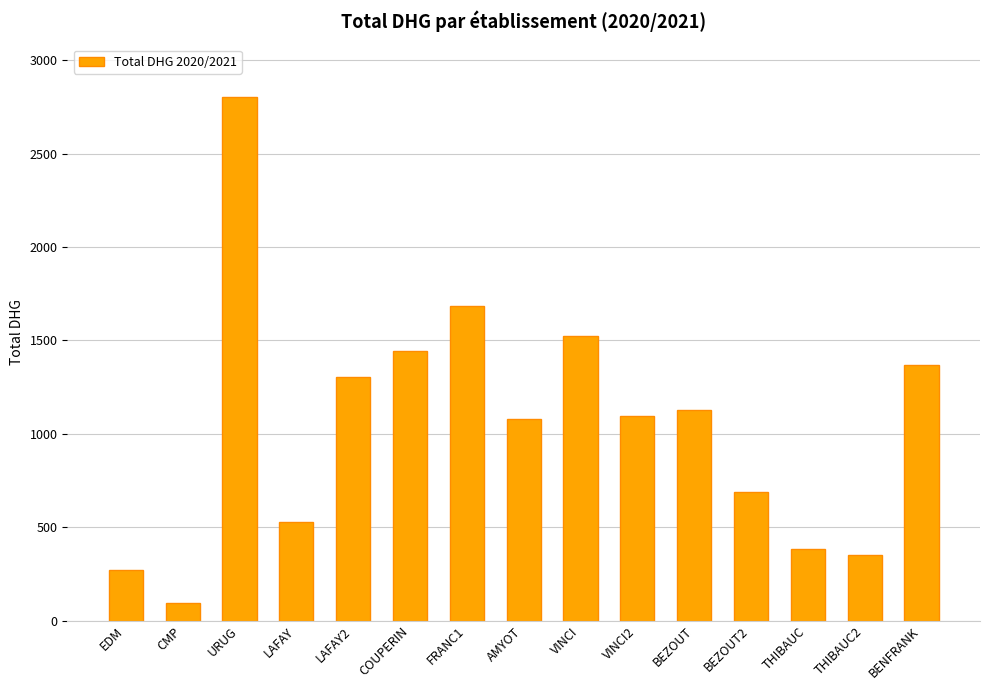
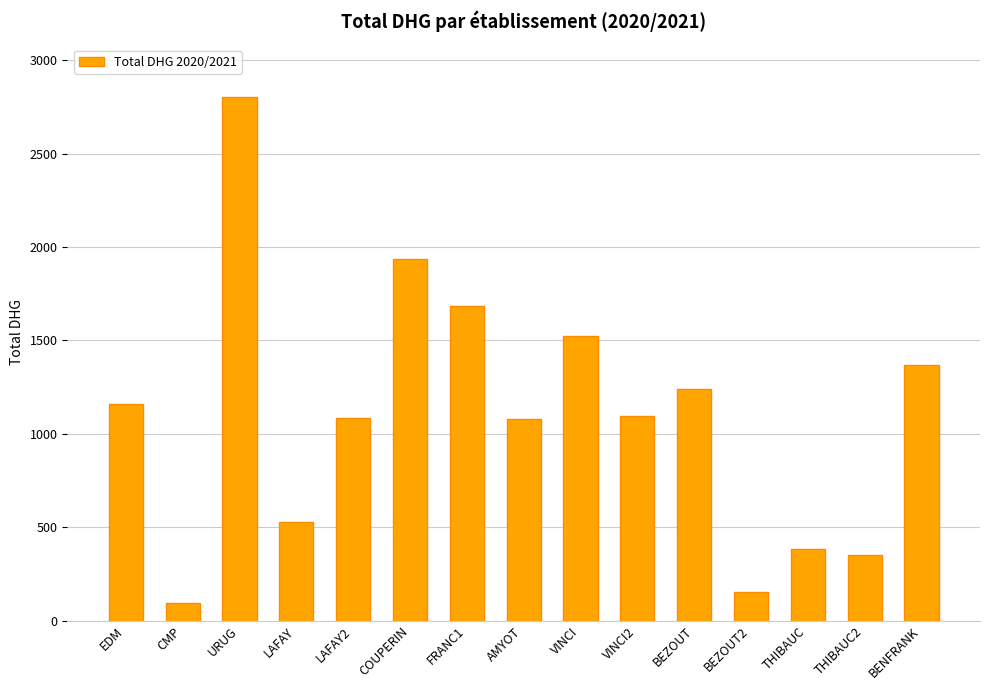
EDM: 270 -> 1160
LAFAY2: 1300 -> 1080
COUPERIN: 1440 -> 1930
BEZOUT: 1130 -> 1240
BEZOUT2: 690 -> 150
